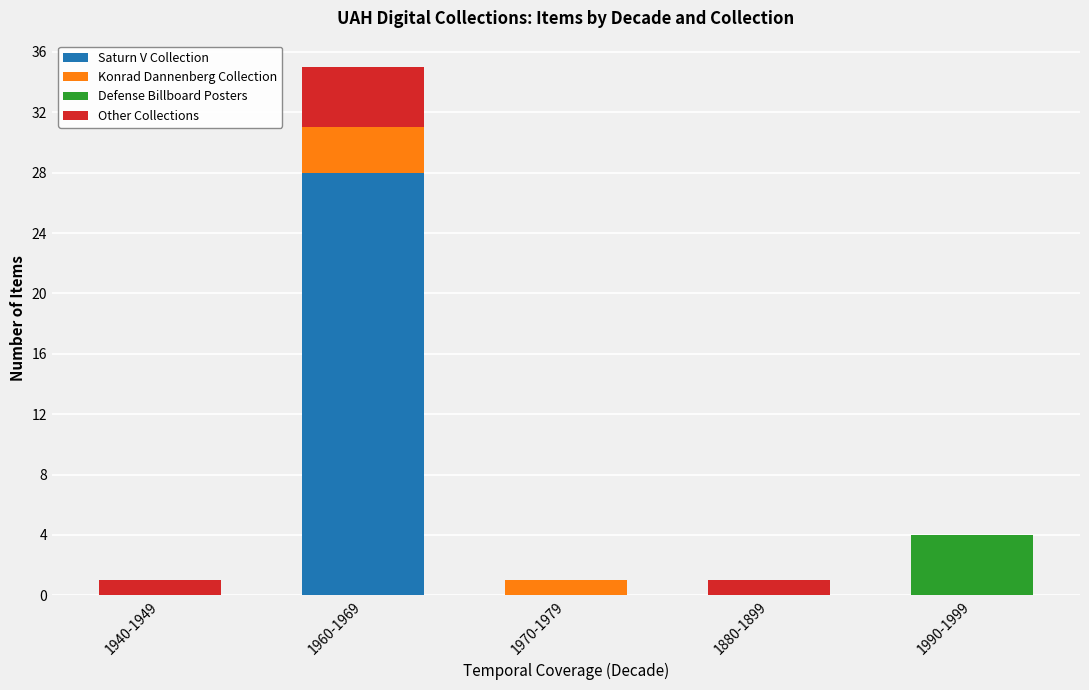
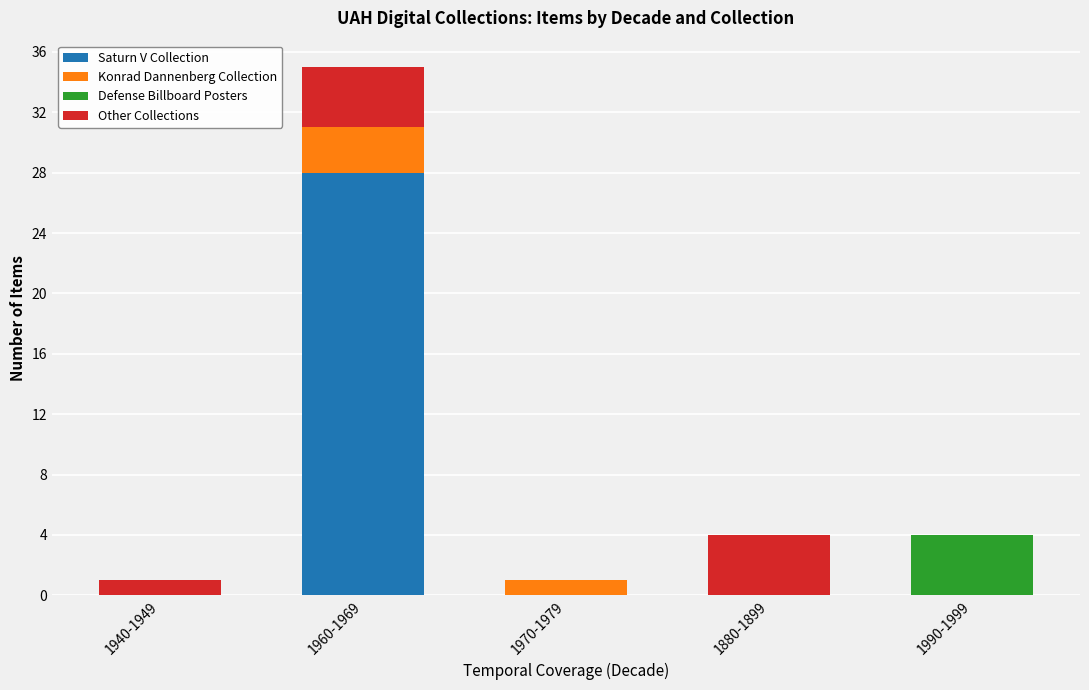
Other Collections, 1880-1899: 1 -> 4
